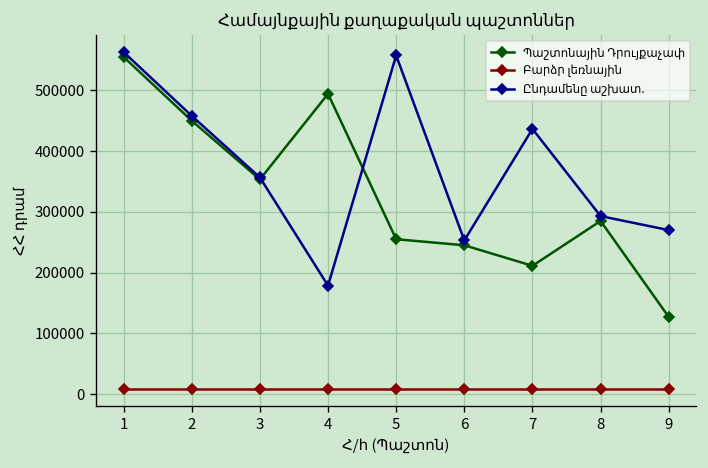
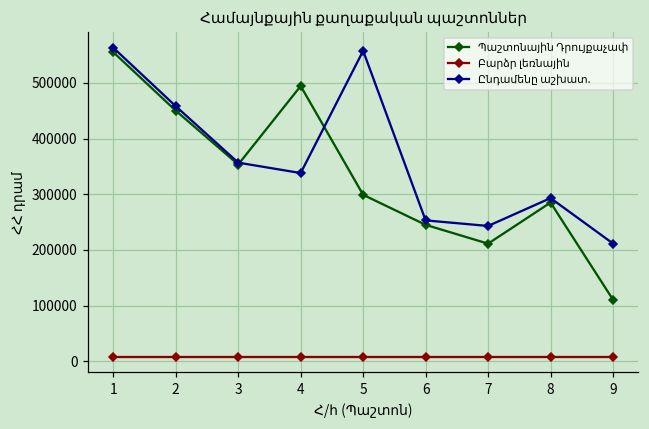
Ընդամենը աշխատ., 4: 180000 -> 340000
Պաշտոնային Դրույքաչափ, 5: 260000 -> 300000
Ընդամենը աշխատ., 7: 440000 -> 240000
Պաշտոնային Դրույքաչափ, 9: 130000 -> 110000
Ընդամենը աշխատ., 9: 270000 -> 210000
